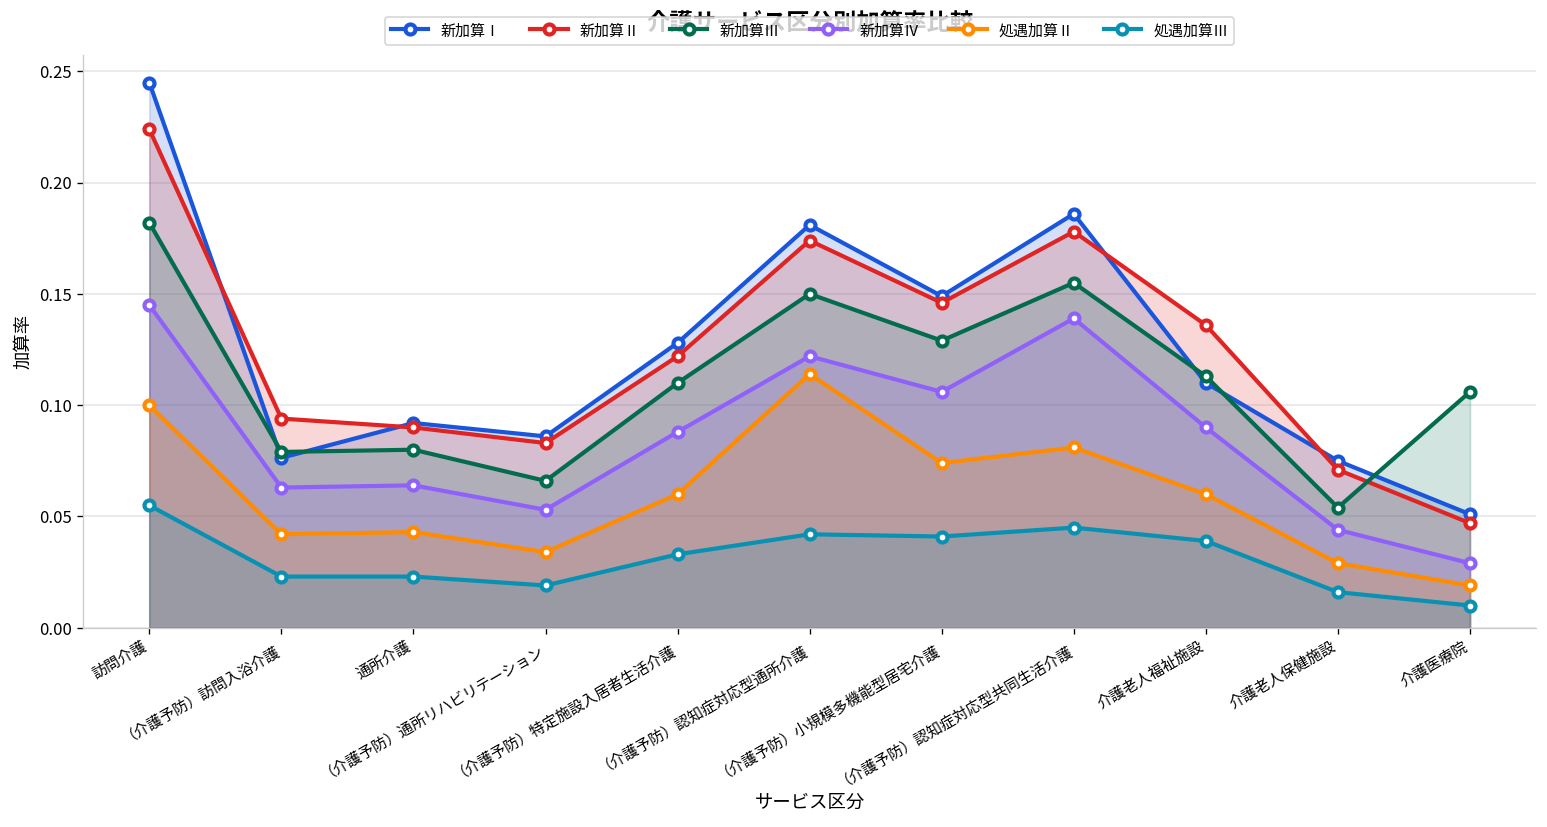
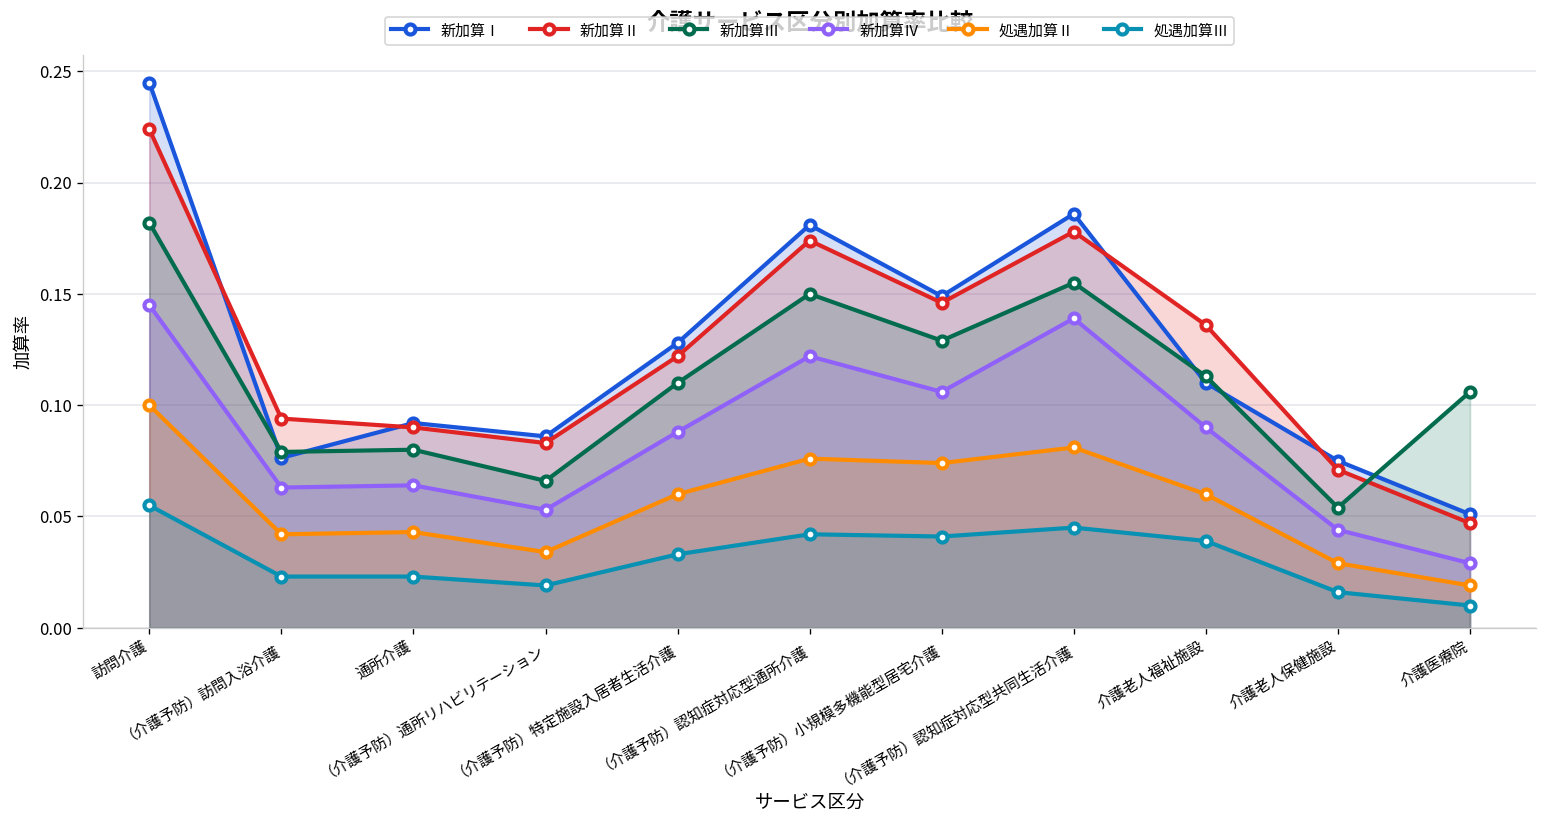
処遇加算Ⅱ, （介護予防）認知症対応型通所介護: 0.114 -> 0.076
